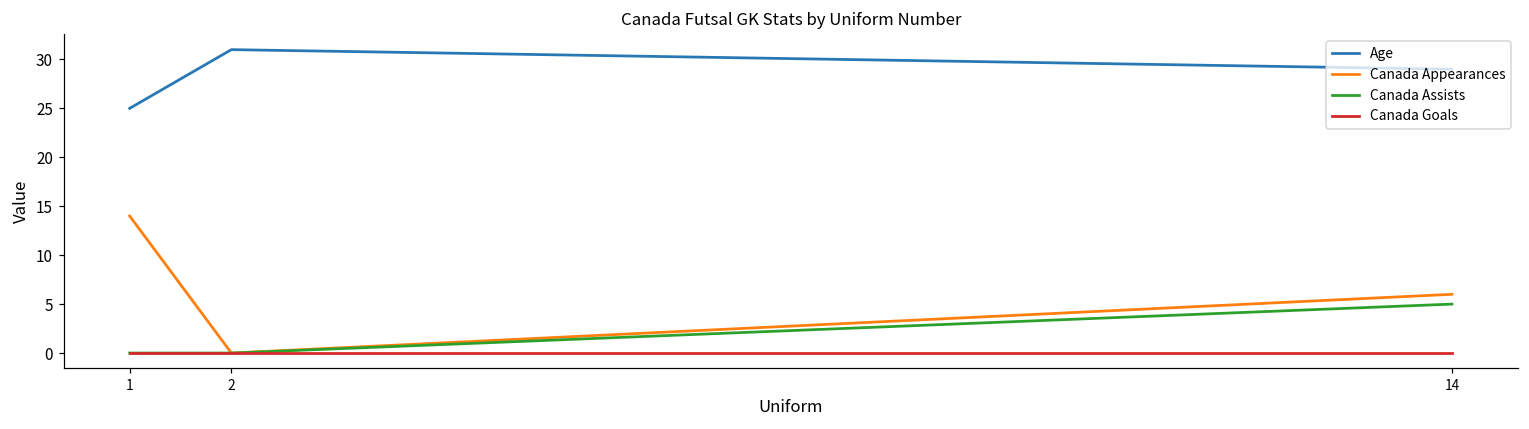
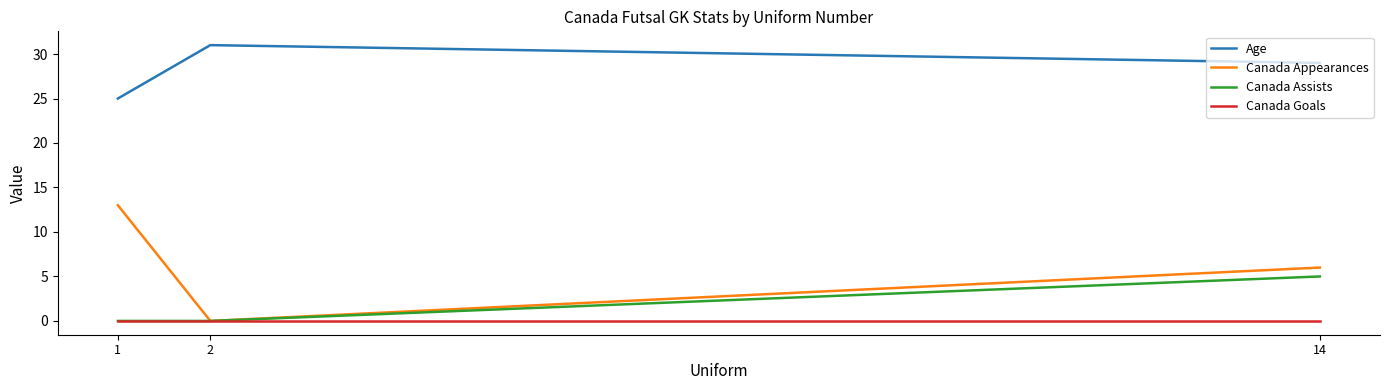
Canada Appearances, 1: 14 -> 13
